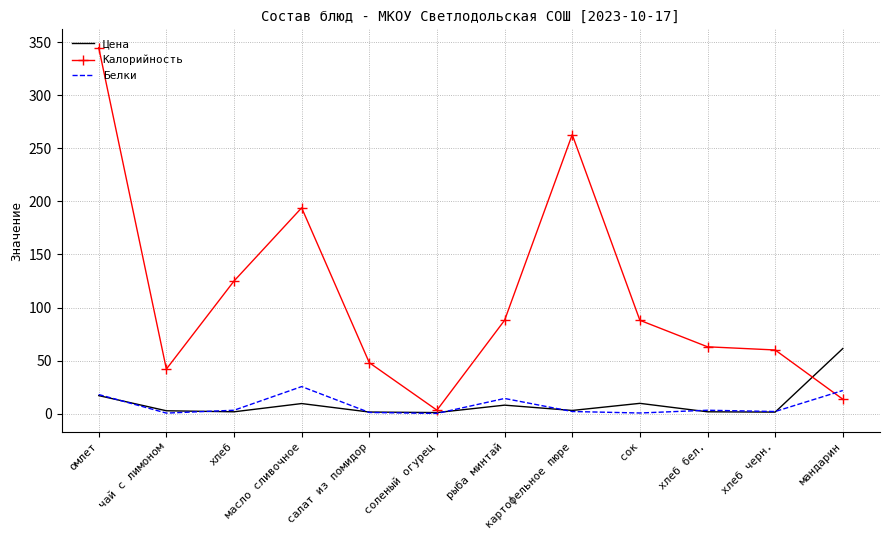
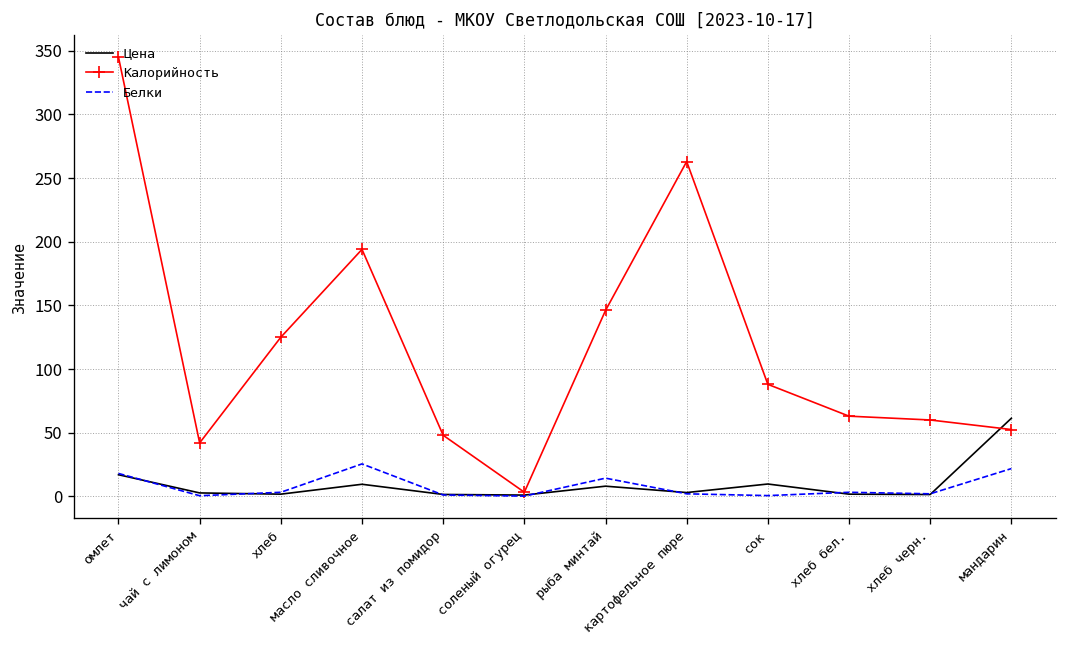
Калорийность, рыба минтай: 88 -> 146
Калорийность, мандарин: 14 -> 53
